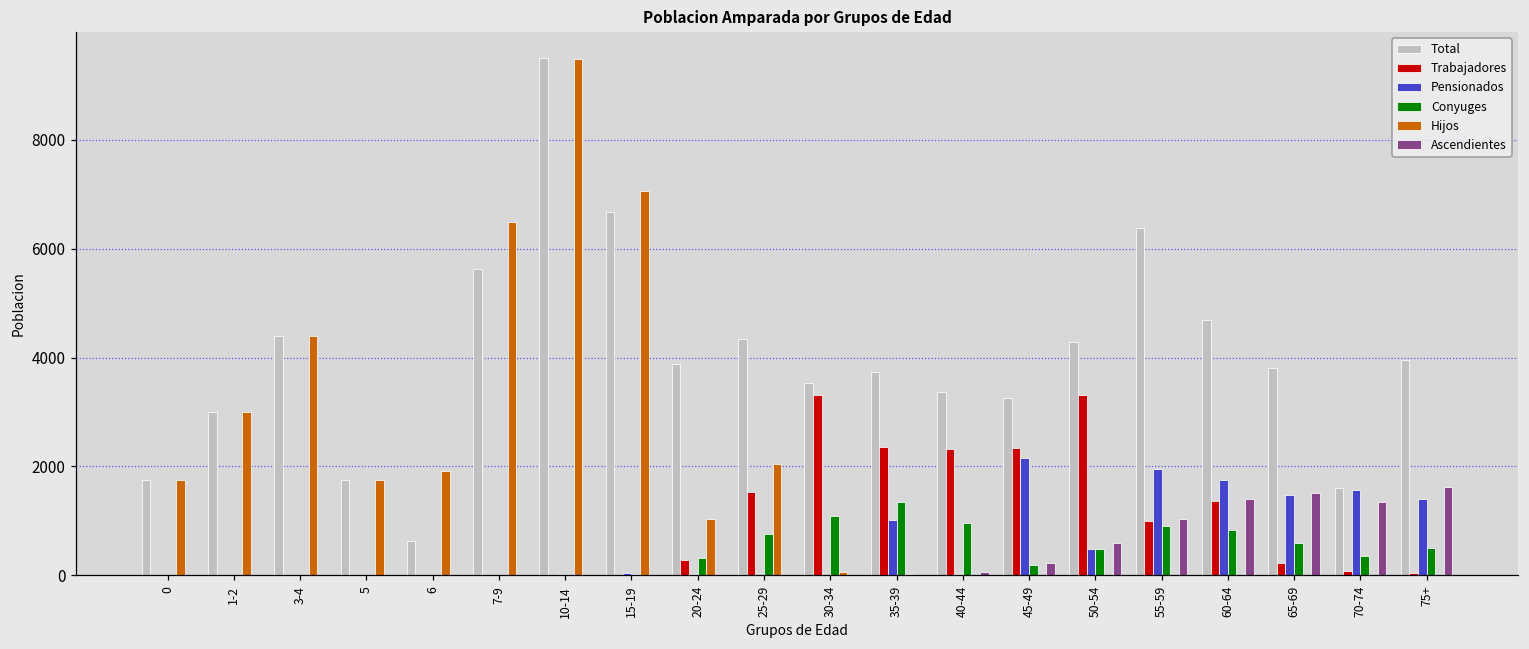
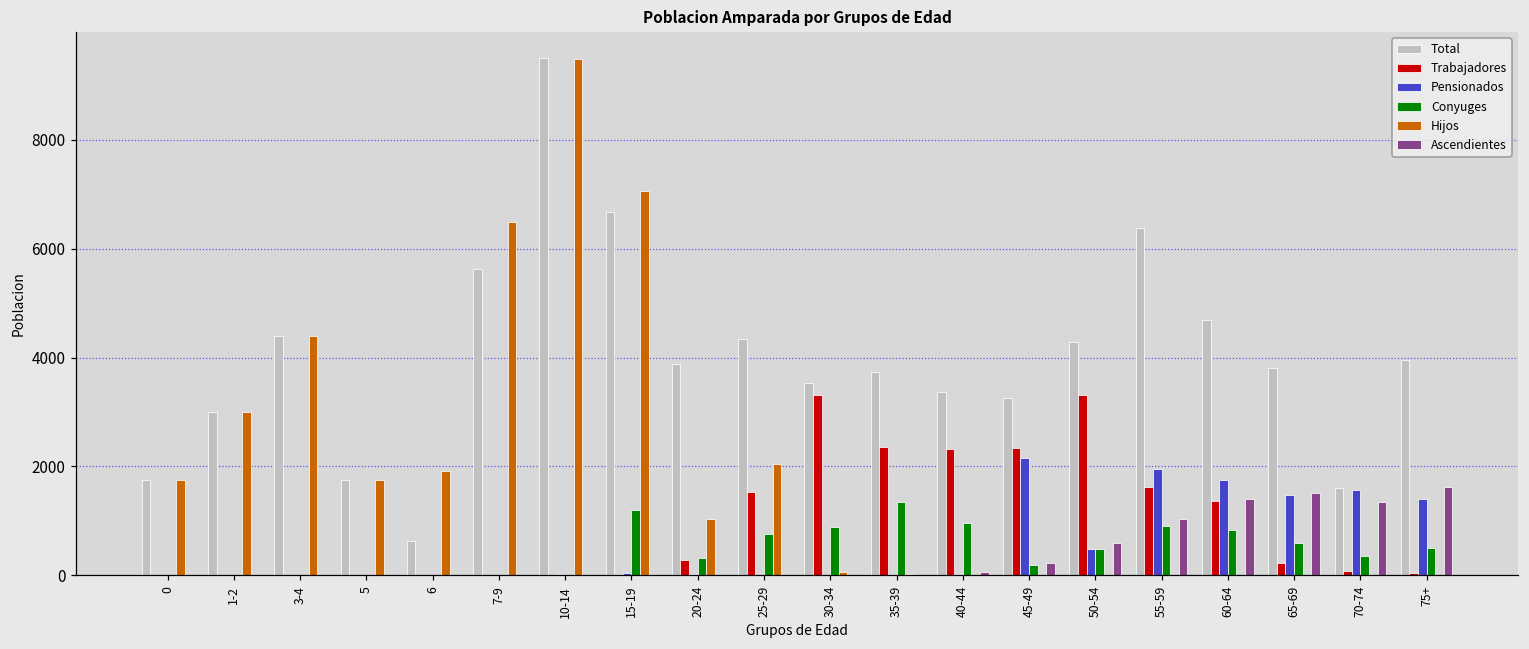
Conyuges, 15-19: 0 -> 1200
Conyuges, 30-34: 1100 -> 900
Pensionados, 35-39: 1000 -> 0
Trabajadores, 55-59: 1000 -> 1600
